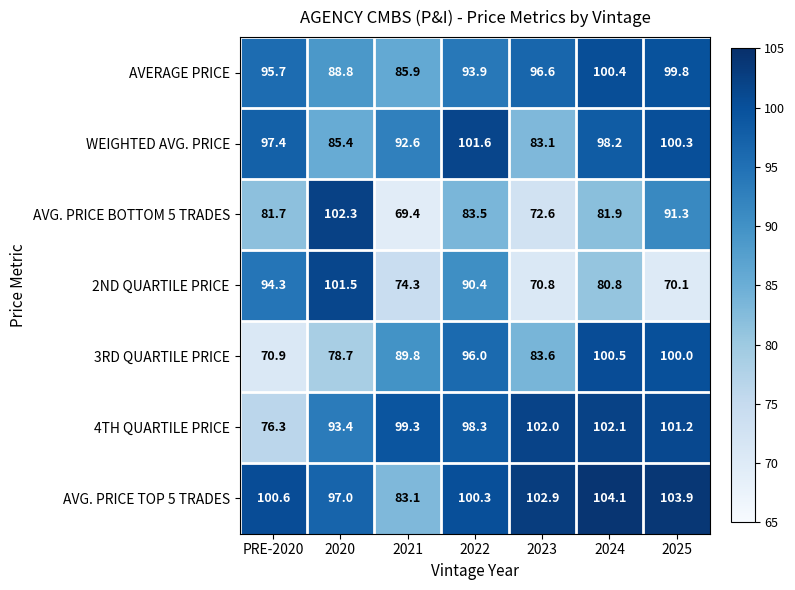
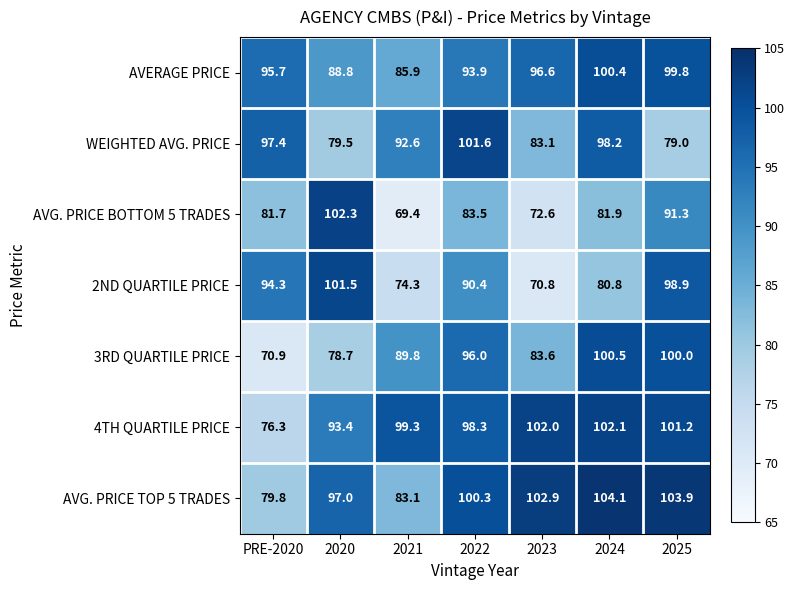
WEIGHTED AVG. PRICE, 2020: 85.4 -> 79.5
WEIGHTED AVG. PRICE, 2025: 100.3 -> 79.0
2ND QUARTILE PRICE, 2025: 70.1 -> 98.9
AVG. PRICE TOP 5 TRADES, PRE-2020: 100.6 -> 79.8
